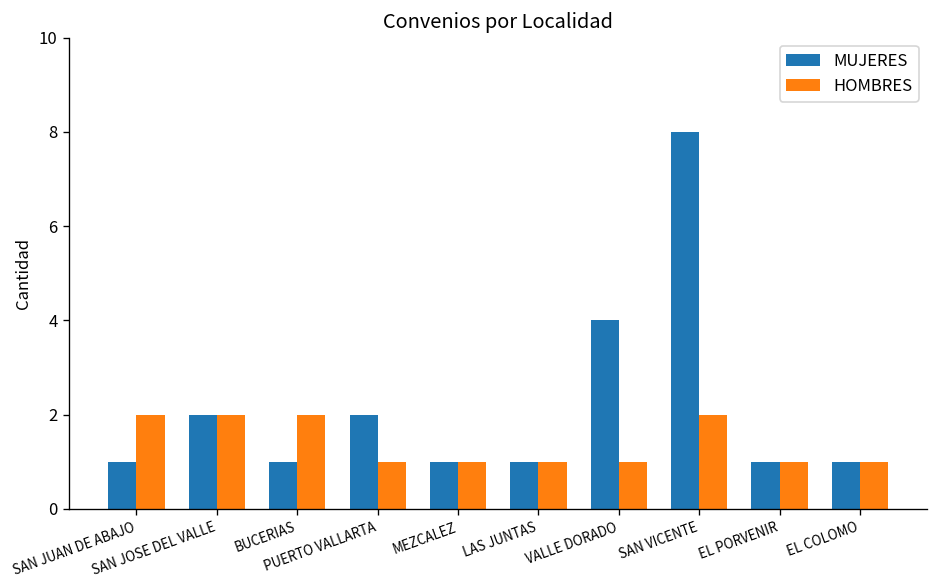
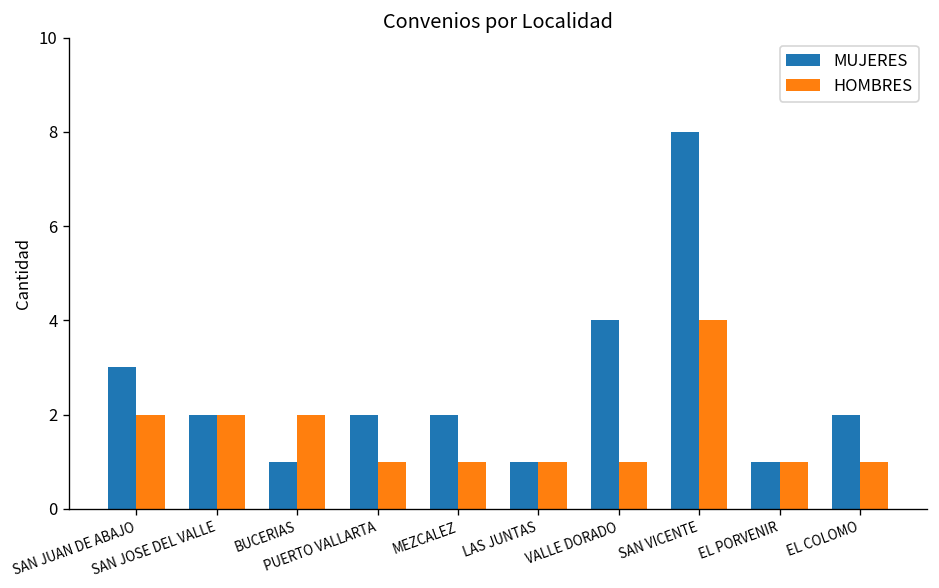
MUJERES, SAN JUAN DE ABAJO: 1 -> 3
MUJERES, MEZCALEZ: 1 -> 2
HOMBRES, SAN VICENTE: 2 -> 4
MUJERES, EL COLOMO: 1 -> 2
